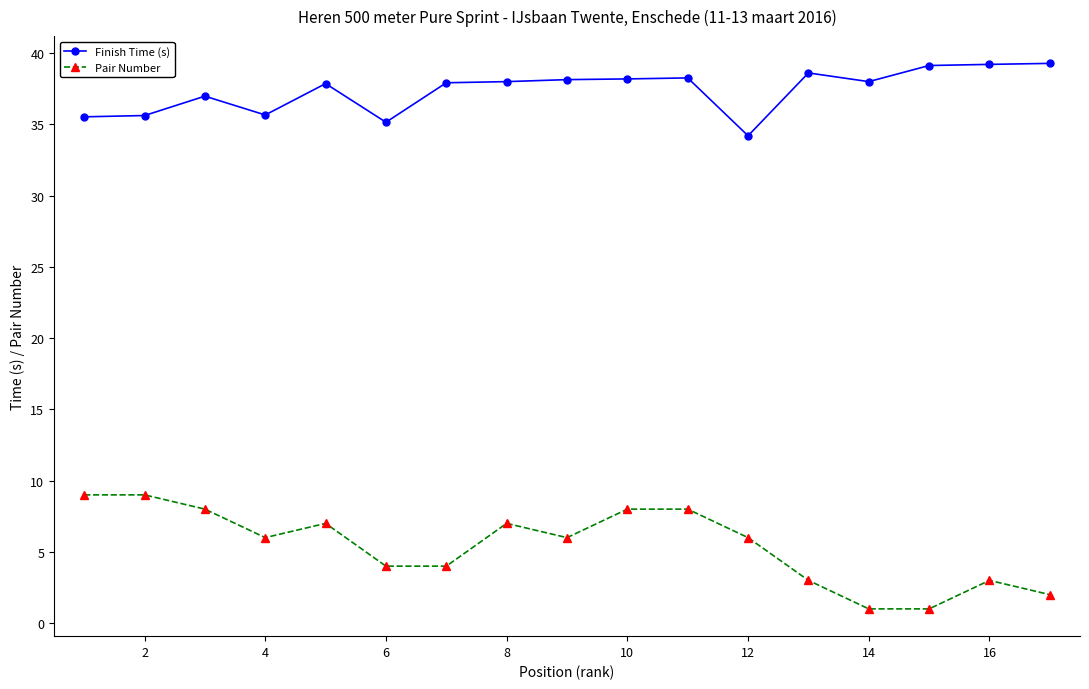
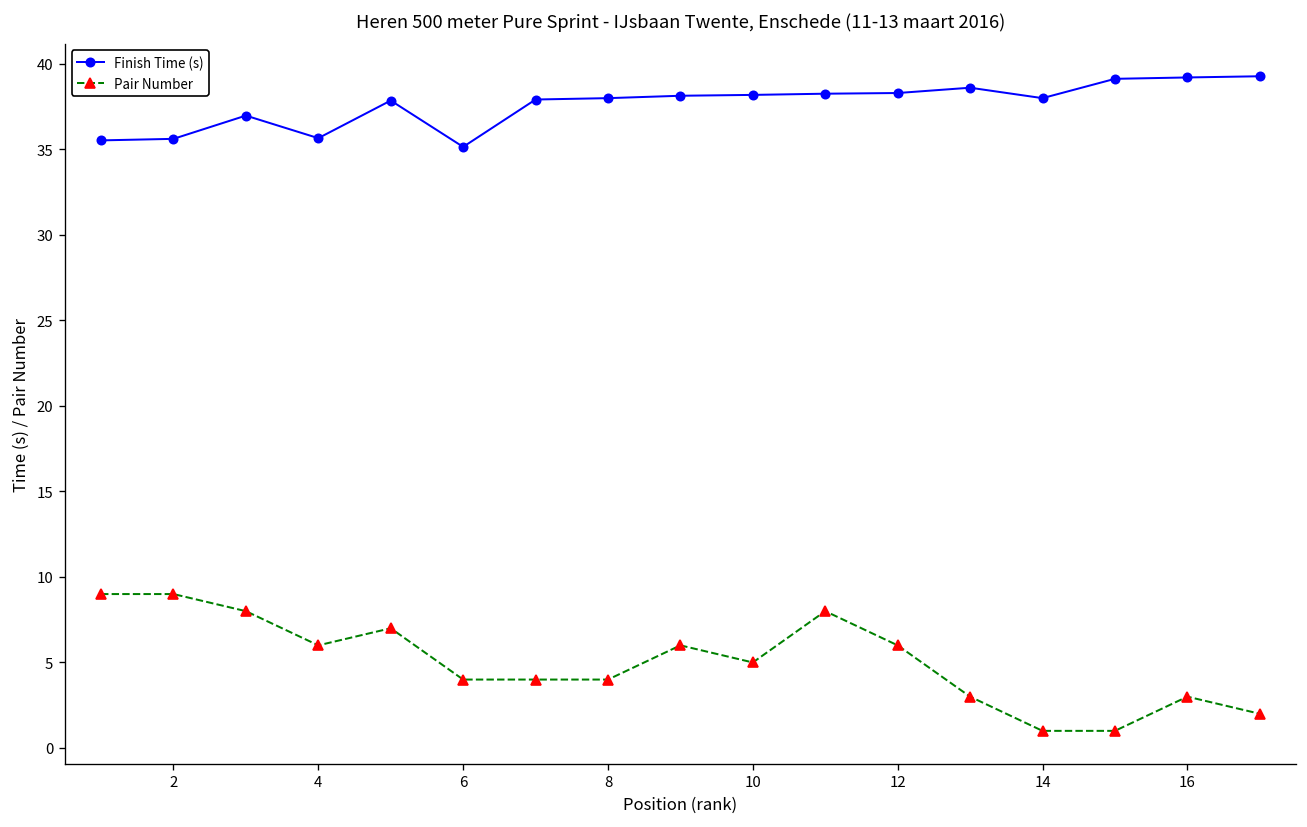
Pair Number, 8: 7 -> 4
Pair Number, 10: 8 -> 5
Finish Time (s), 12: 34.2 -> 38.3
